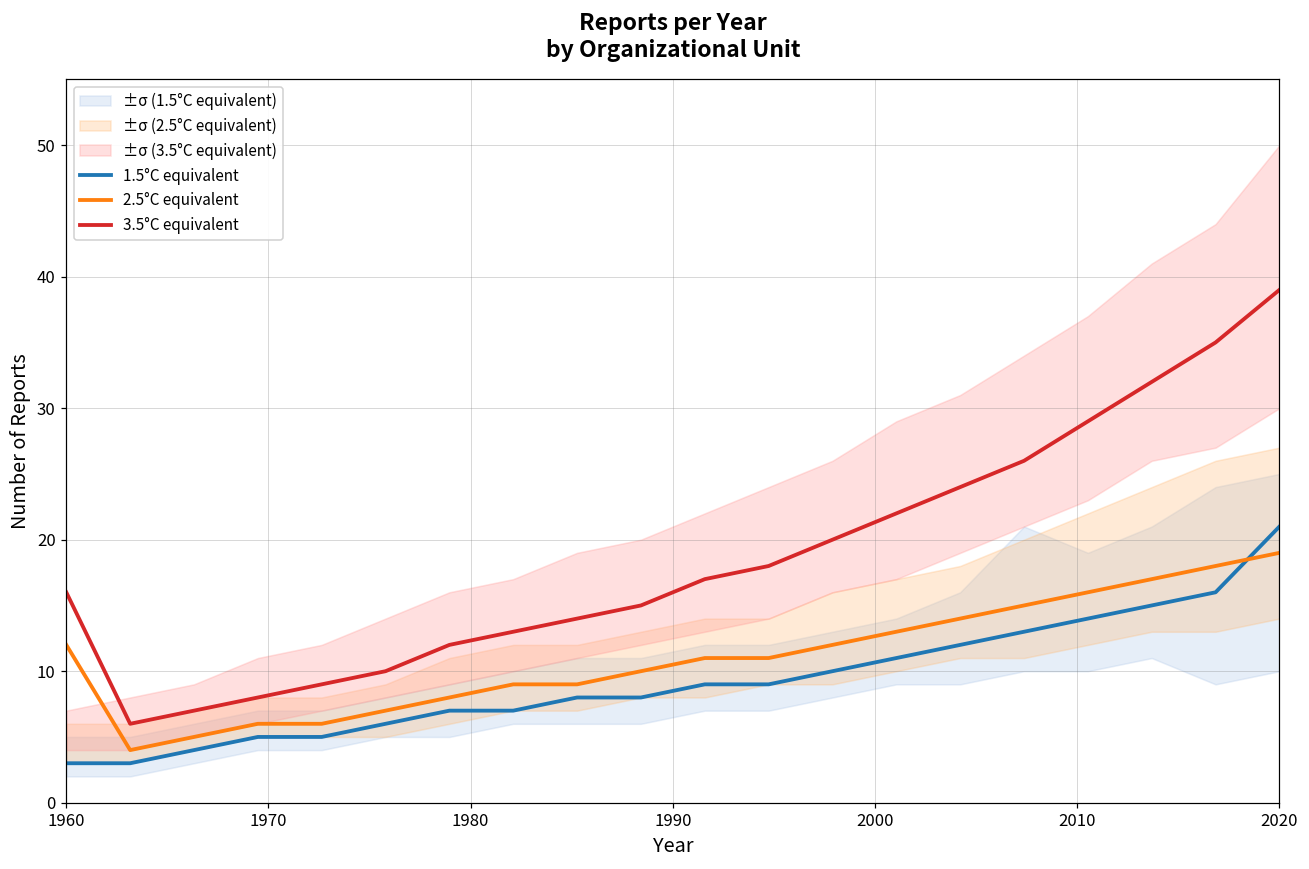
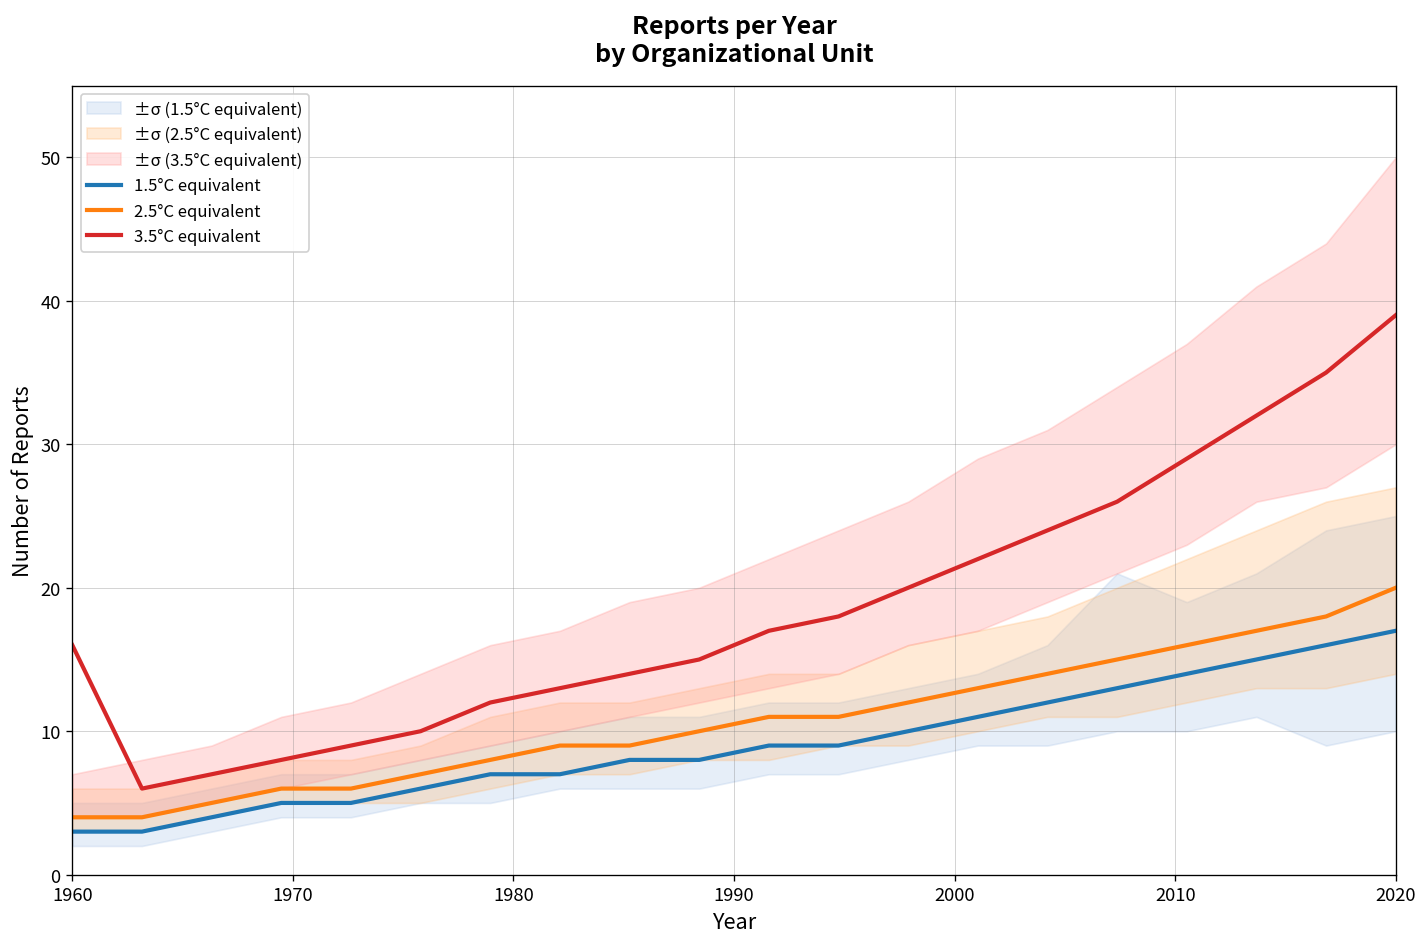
2.5°C equivalent, 1960: 12 -> 4
1.5°C equivalent, 2020: 21 -> 17
2.5°C equivalent, 2020: 19 -> 20
